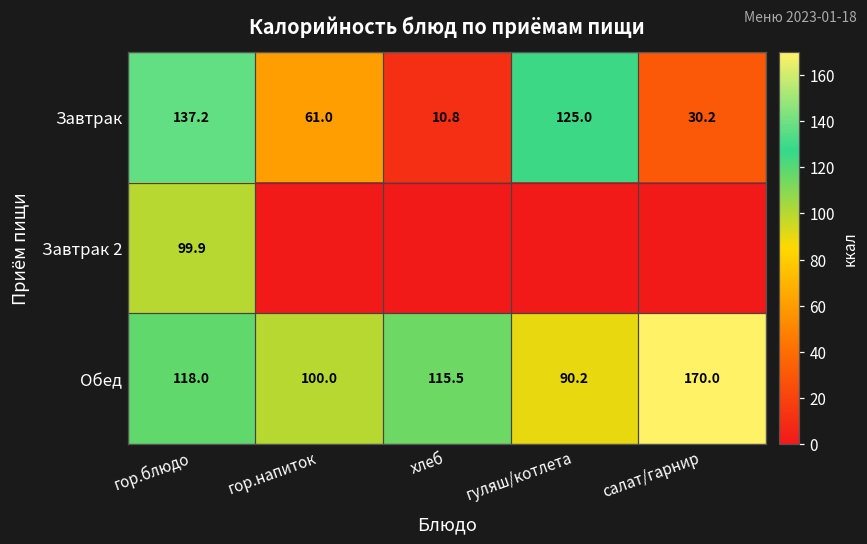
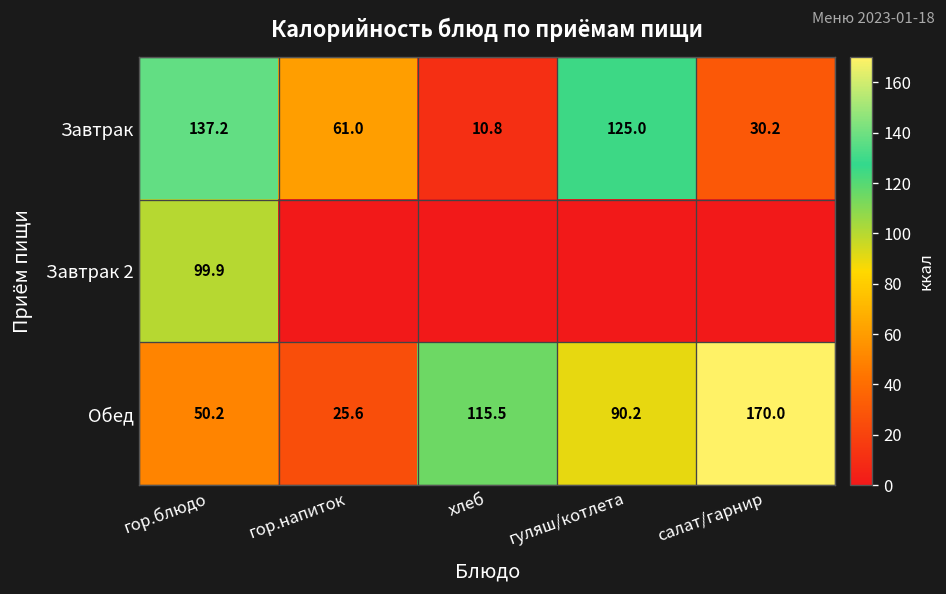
Обед, гор.блюдо: 118.0 -> 50.2
Обед, гор.напиток: 100.0 -> 25.6
